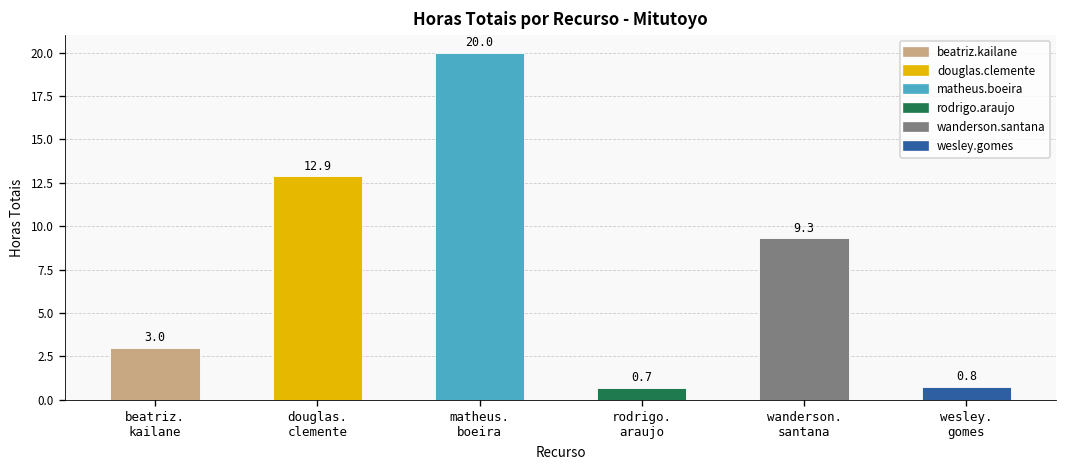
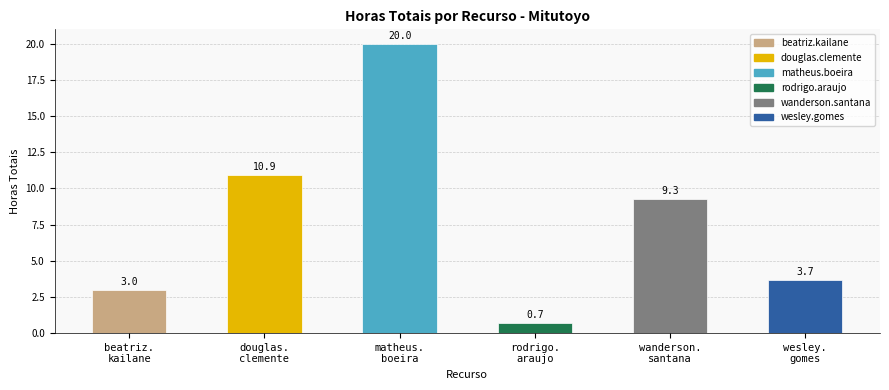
douglas. clemente: 12.9 -> 10.9
wesley. gomes: 0.8 -> 3.7
